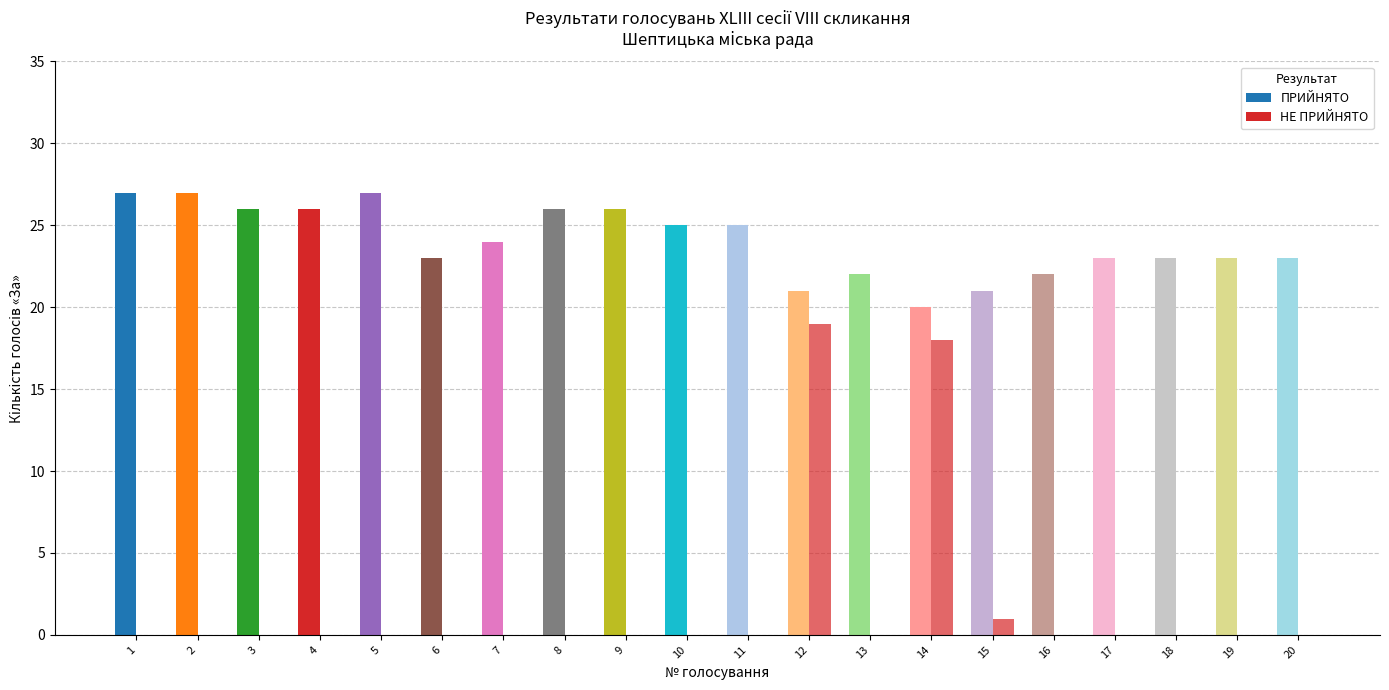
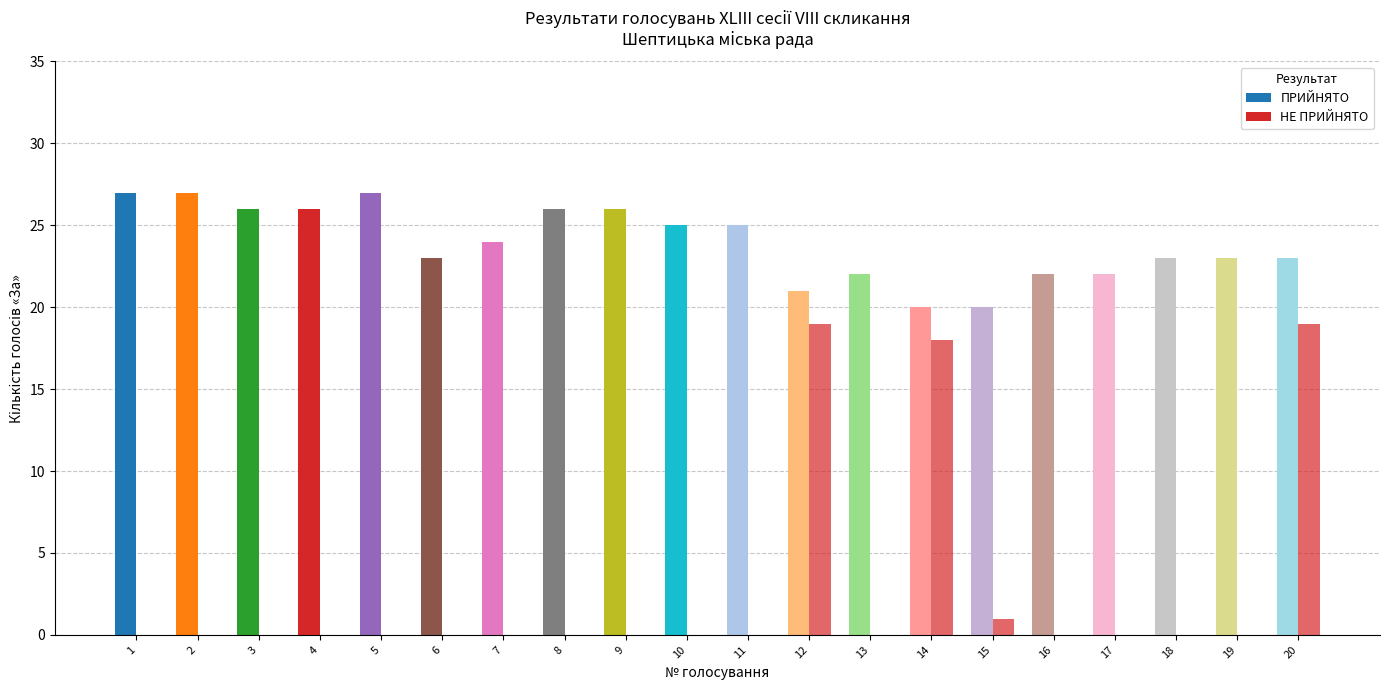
ПРИЙНЯТО, 15: 21 -> 20
ПРИЙНЯТО, 17: 23 -> 22
НЕ ПРИЙНЯТО, 20: 0 -> 19
